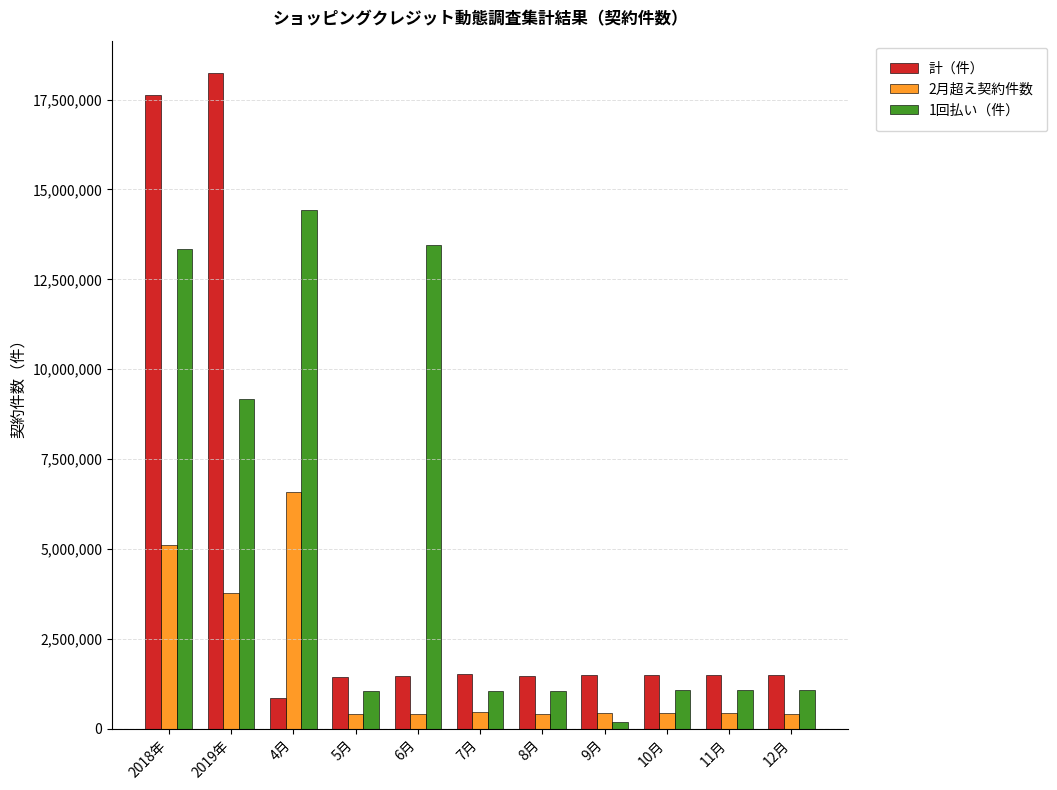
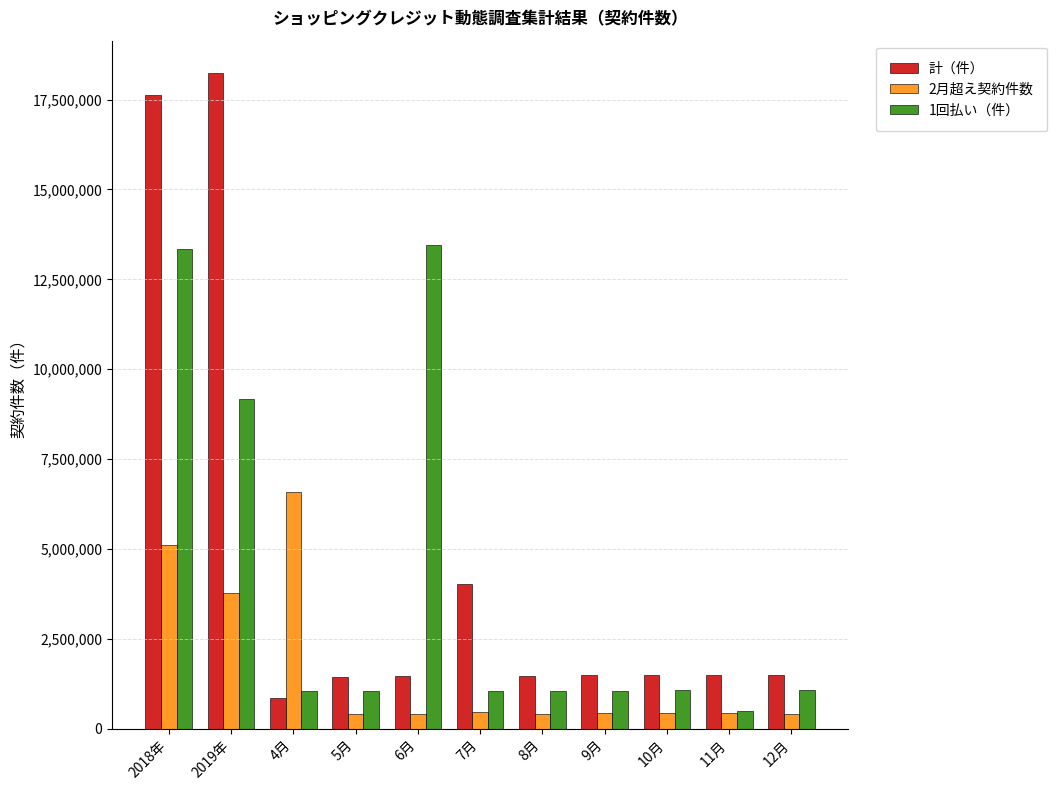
1回払い（件）, 4月: 14,400,000 -> 1,000,000
計（件）, 7月: 1,500,000 -> 4,000,000
1回払い（件）, 9月: 200,000 -> 1,100,000
1回払い（件）, 11月: 1,100,000 -> 500,000
